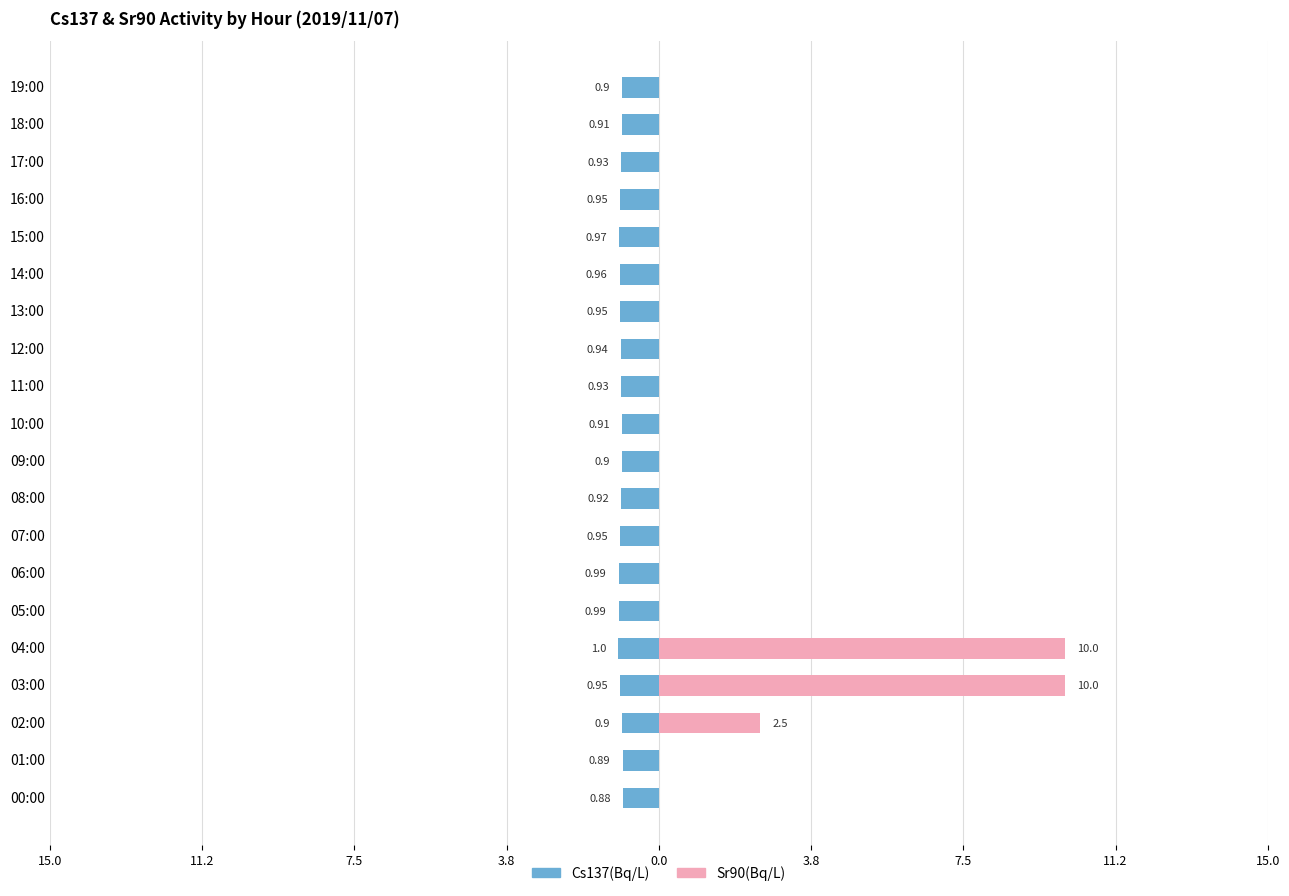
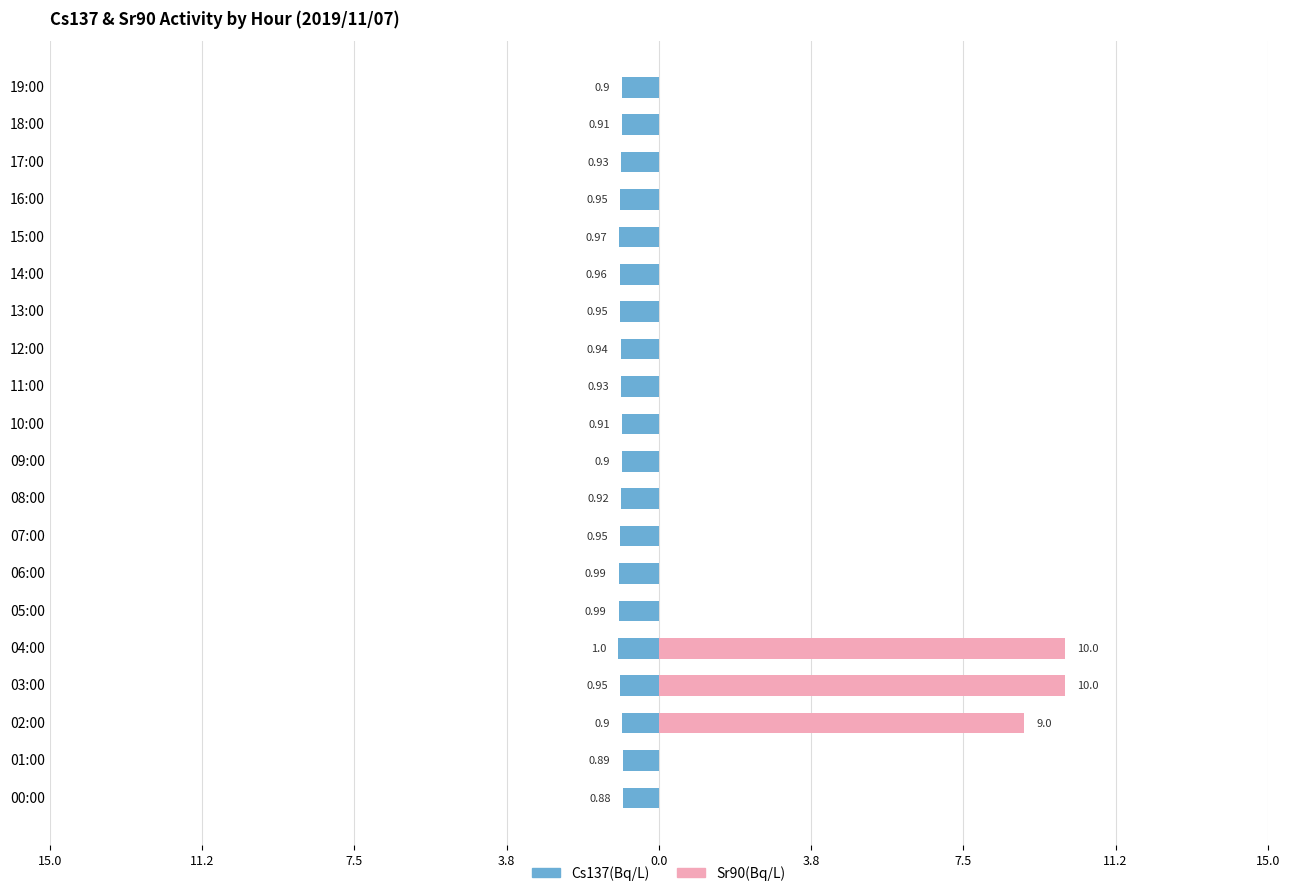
Sr90(Bq/L), 02:00: 2.5 -> 9.0
